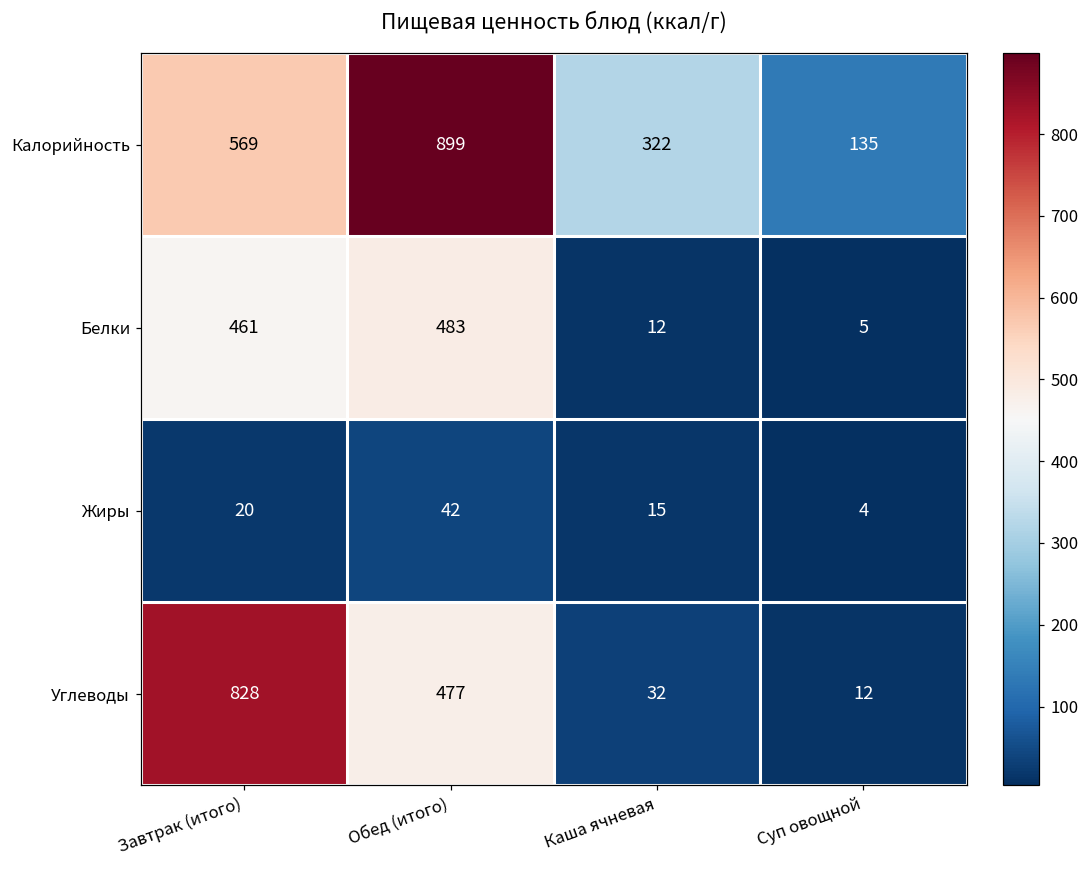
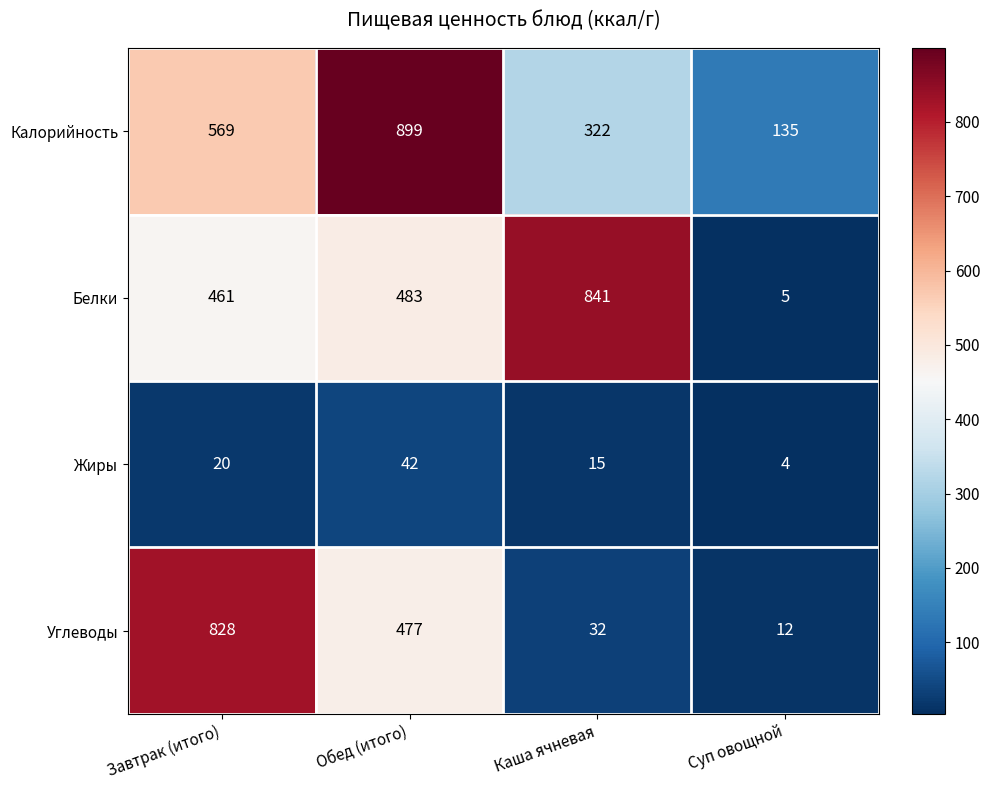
Белки, Каша ячневая: 12 -> 841
